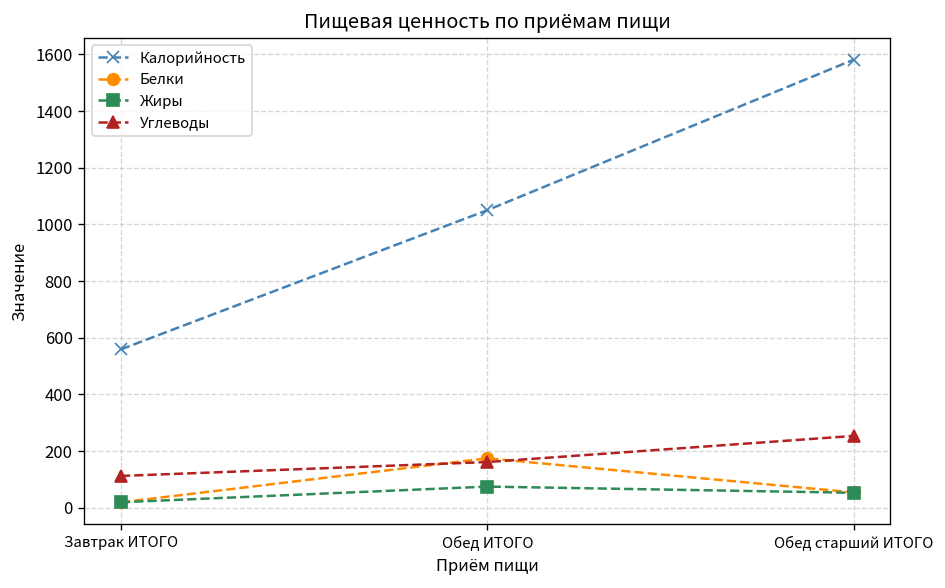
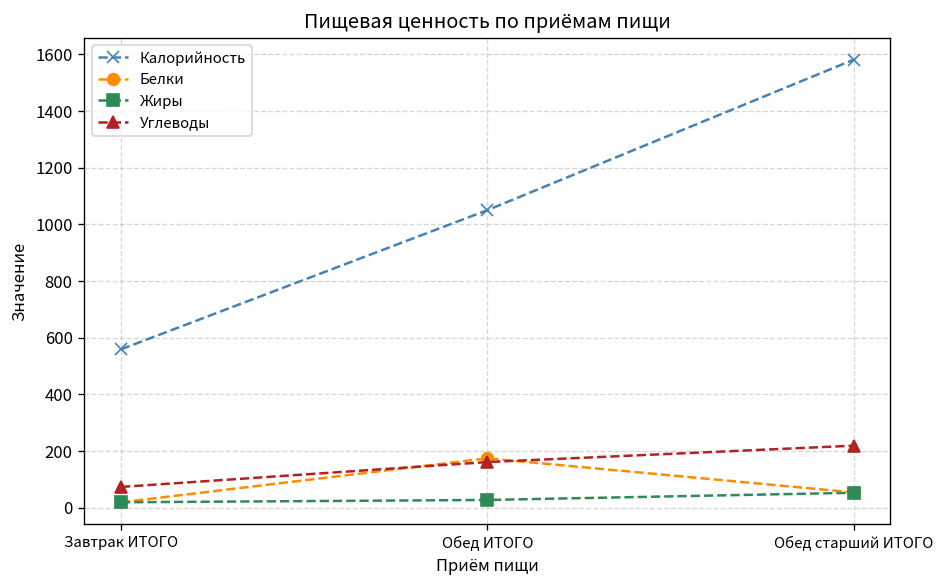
Углеводы, Завтрак ИТОГО: 110 -> 70
Жиры, Обед ИТОГО: 70 -> 30
Углеводы, Обед старший ИТОГО: 250 -> 220
